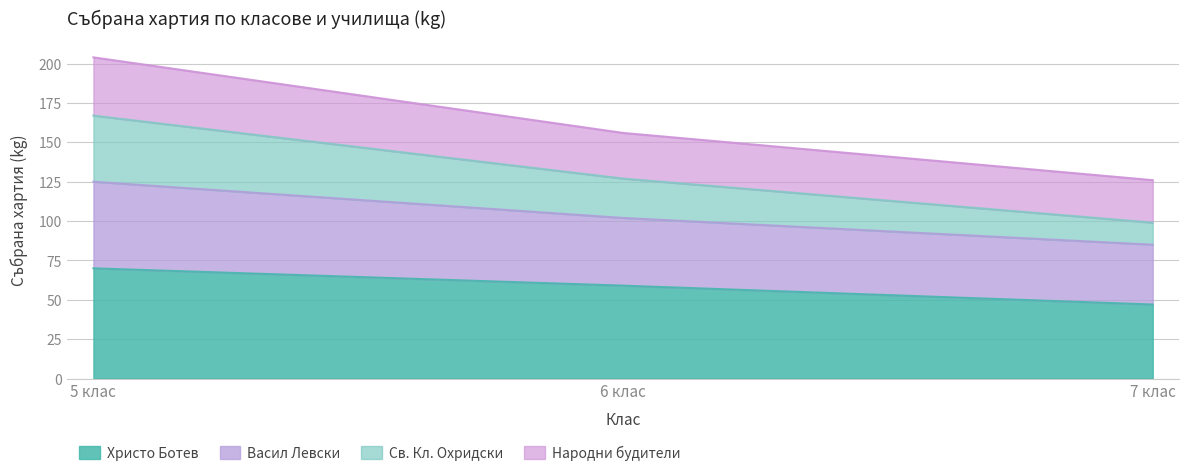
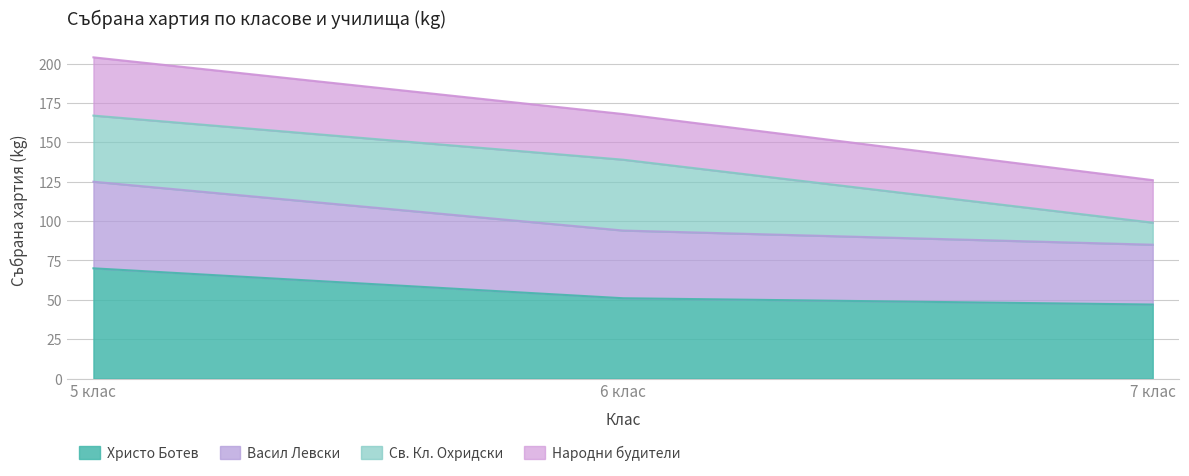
Христо Ботев, 6 клас: 59 -> 51
Св. Кл. Охридски, 6 клас: 25 -> 45
